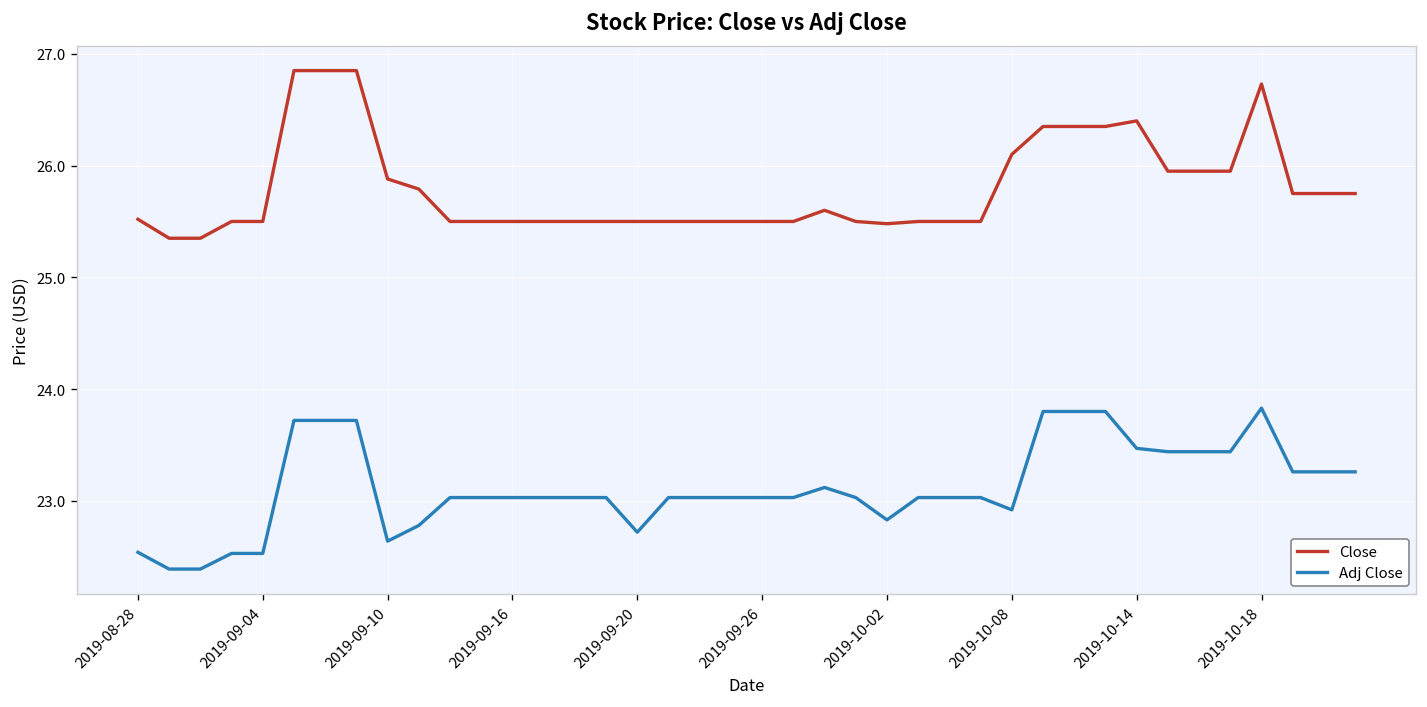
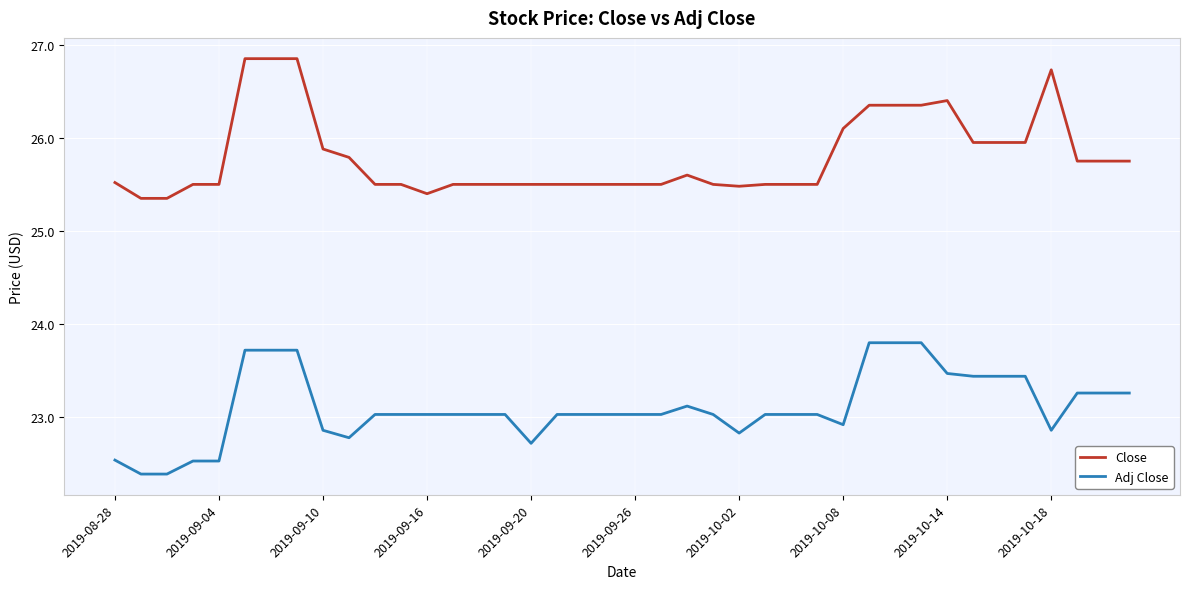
Adj Close, 2019-09-10: 22.6 -> 22.9
Close, 2019-09-16: 25.5 -> 25.4
Adj Close, 2019-10-18: 23.8 -> 22.9
